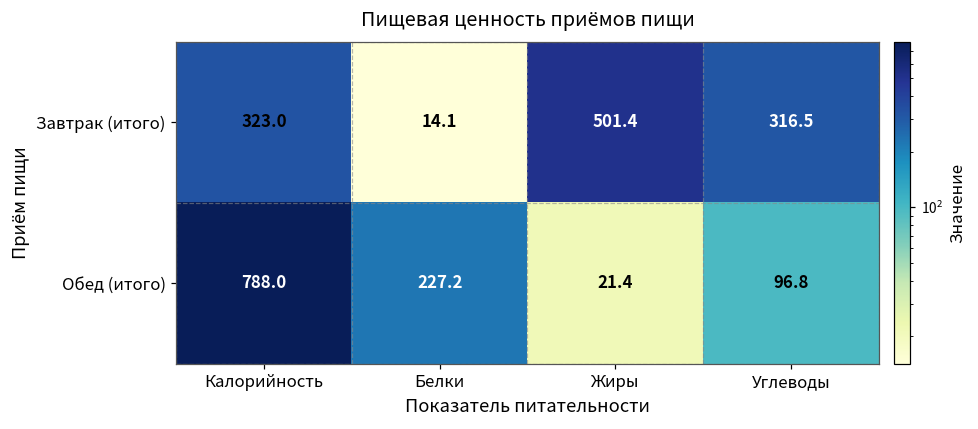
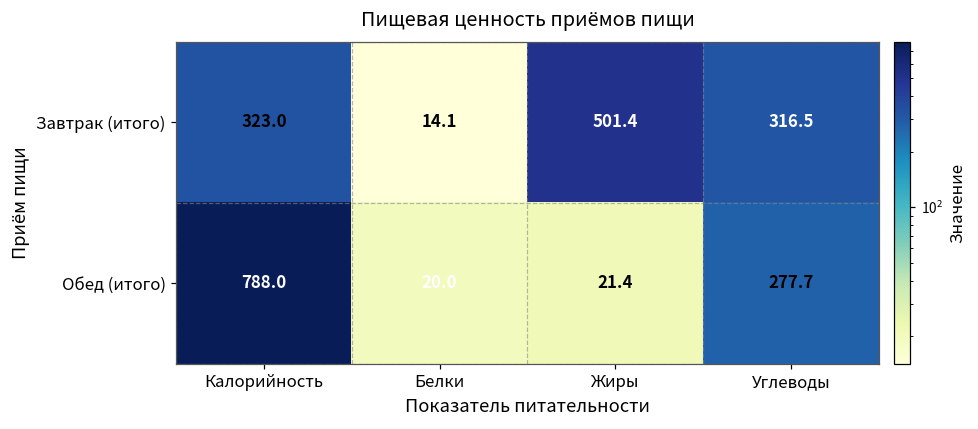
Обед (итого), Белки: 227.2 -> 20.0
Обед (итого), Углеводы: 96.8 -> 277.7
